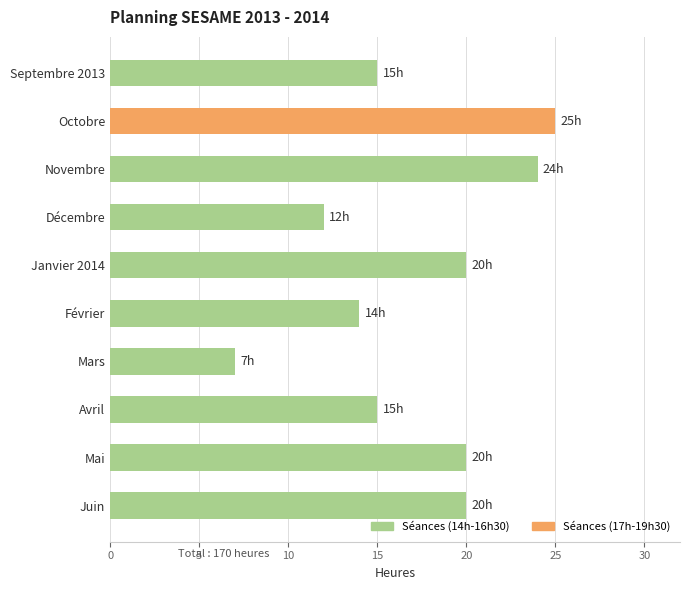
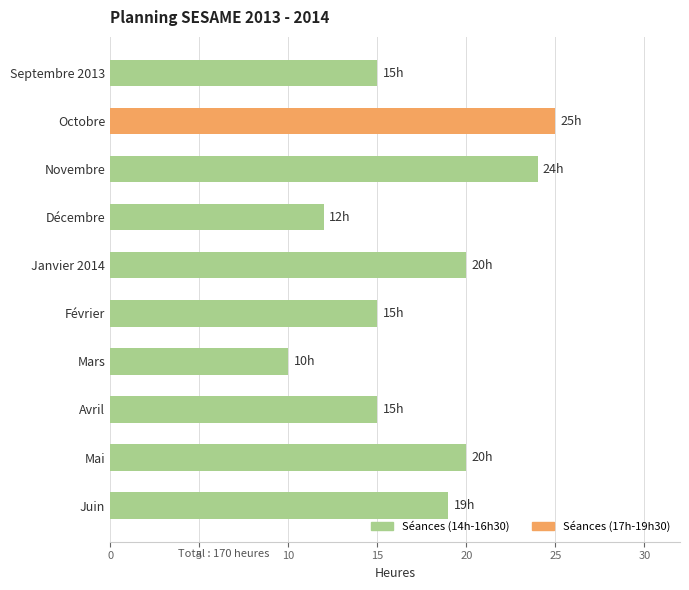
Février: 14h -> 15h
Mars: 7h -> 10h
Juin: 20h -> 19h
